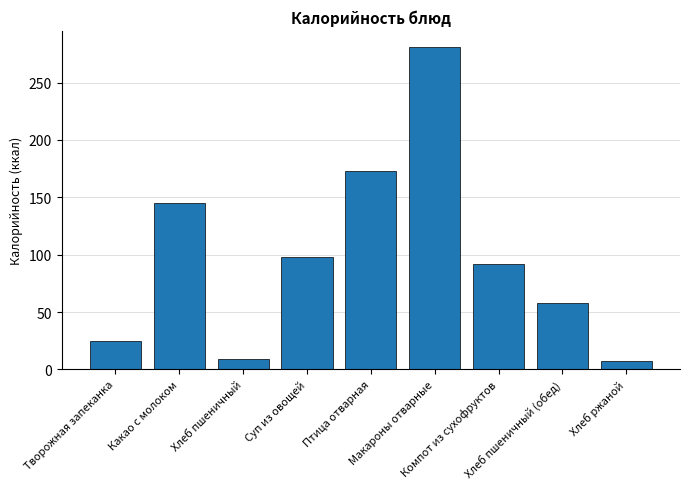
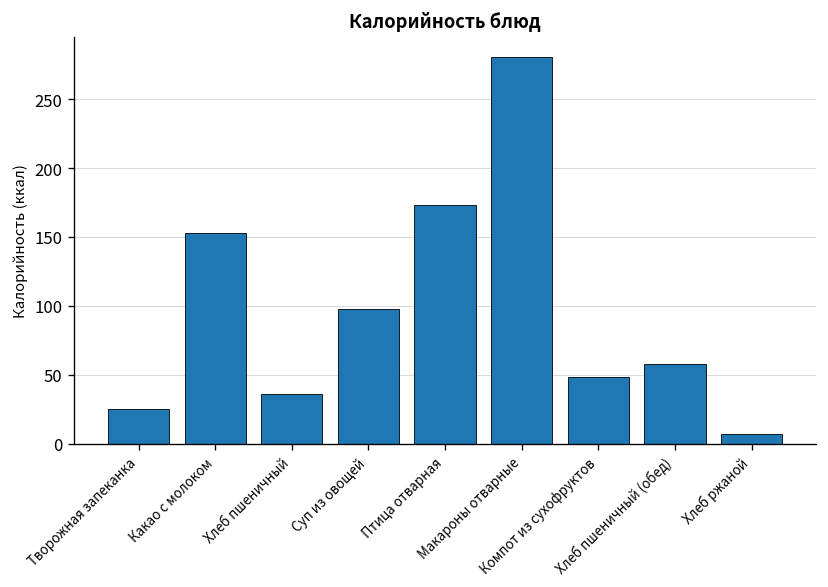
Какао с молоком: 145 -> 153
Хлеб пшеничный: 9 -> 36
Компот из сухофруктов: 92 -> 48
